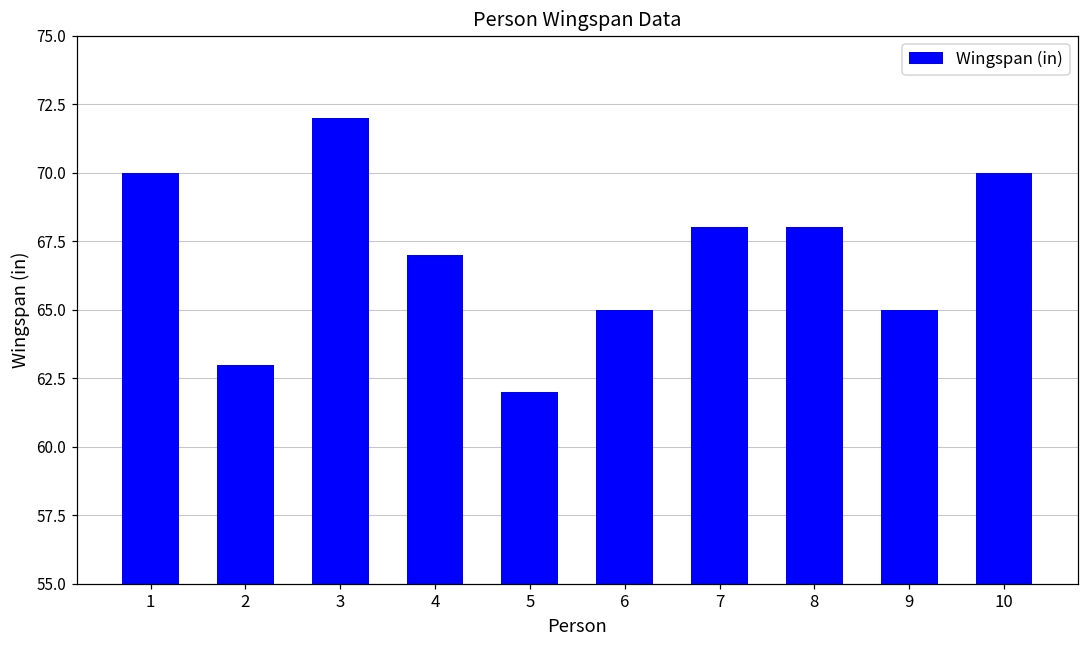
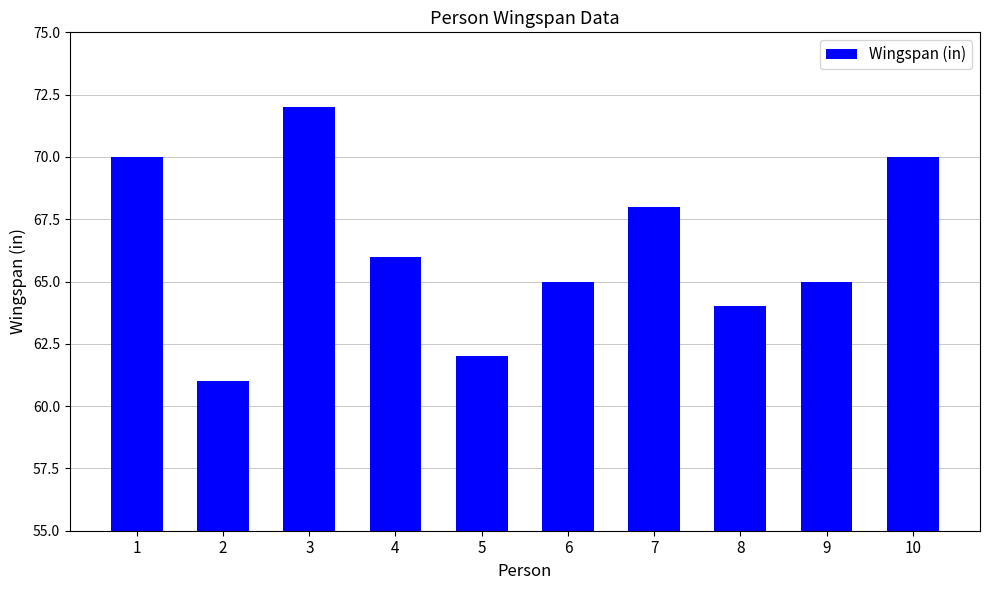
2: 63 -> 61
4: 67 -> 66
8: 68 -> 64
